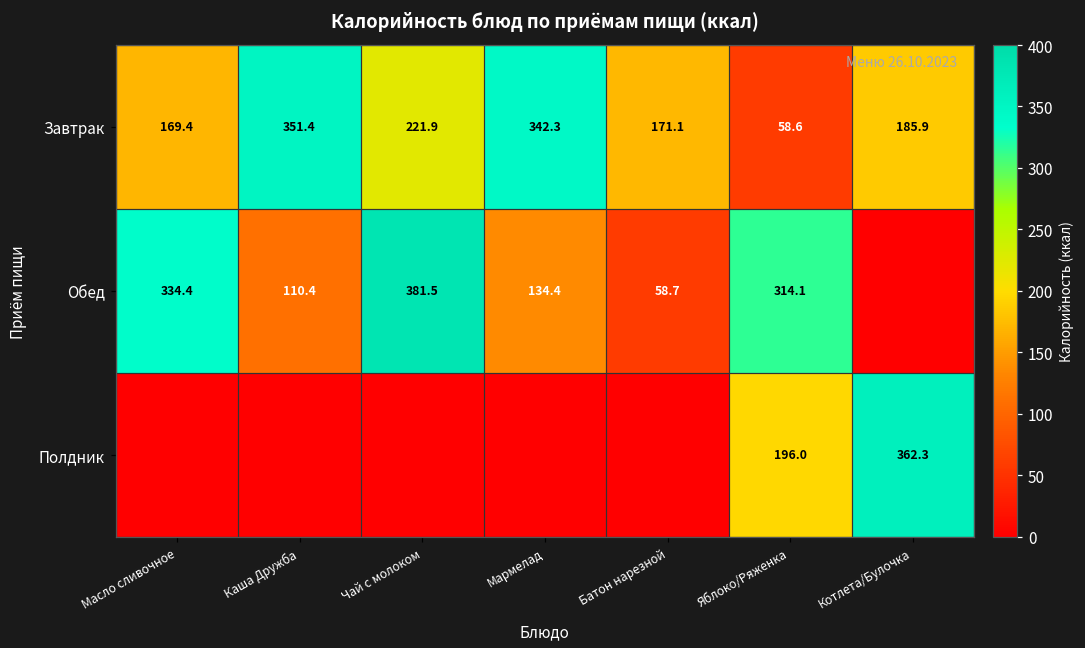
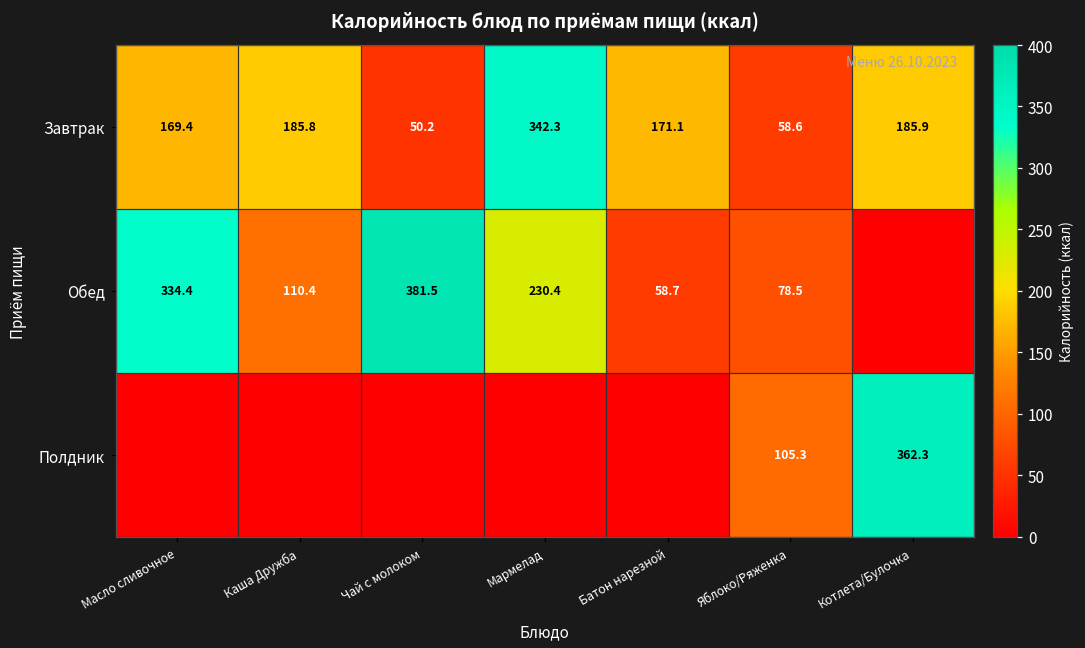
Завтрак, Каша Дружба: 351.4 -> 185.8
Завтрак, Чай с молоком: 221.9 -> 50.2
Обед, Мармелад: 134.4 -> 230.4
Обед, Яблоко/Ряженка: 314.1 -> 78.5
Полдник, Яблоко/Ряженка: 196.0 -> 105.3
